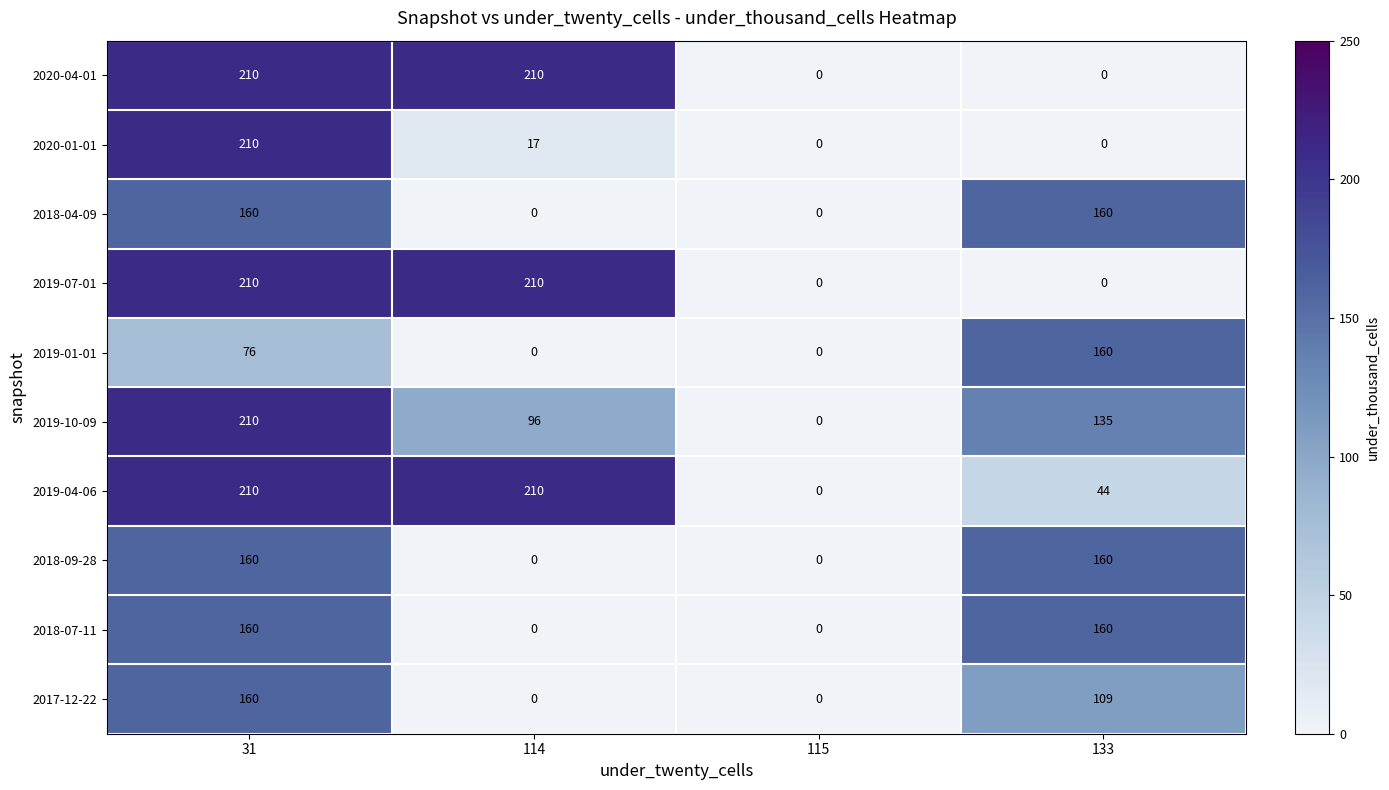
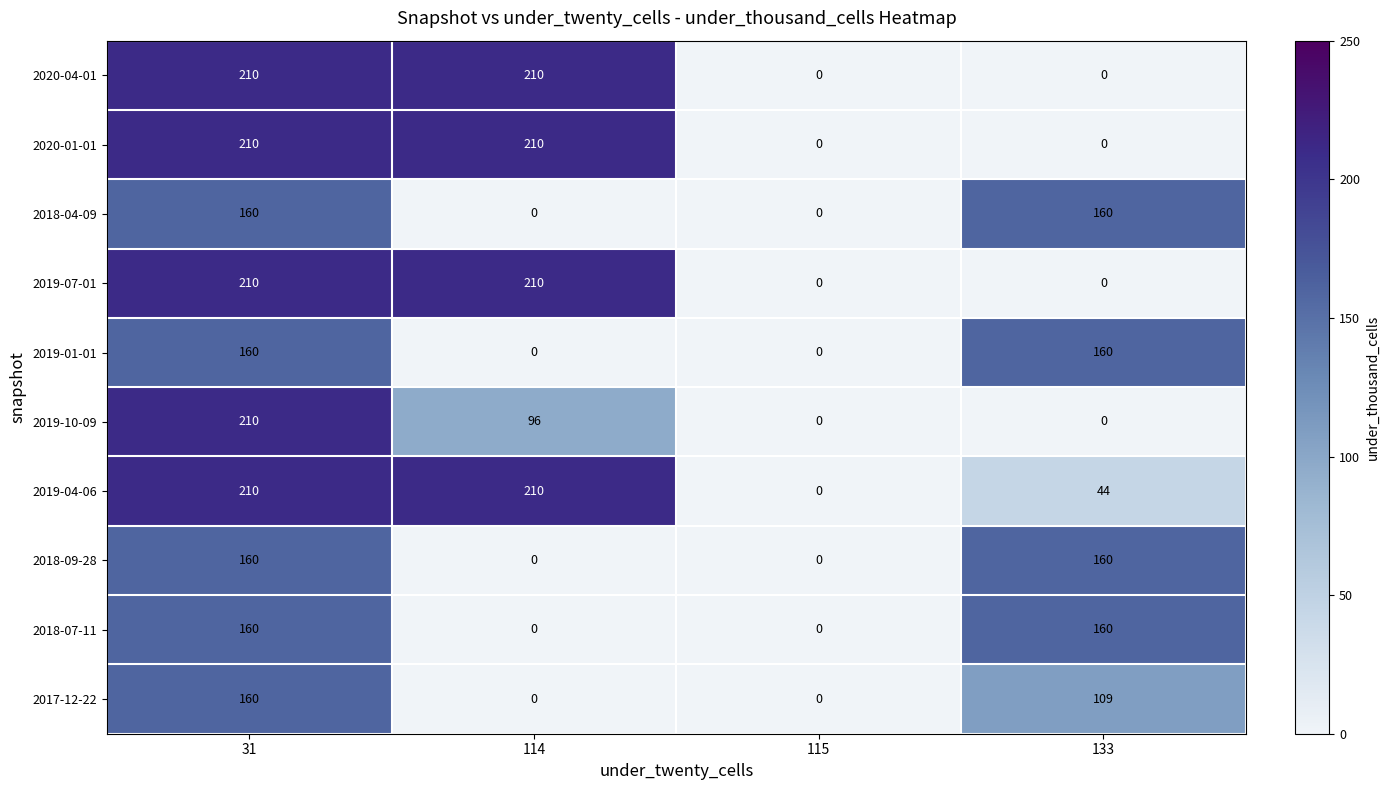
2020-01-01, 114: 17 -> 210
2019-01-01, 31: 76 -> 160
2019-10-09, 133: 135 -> 0
